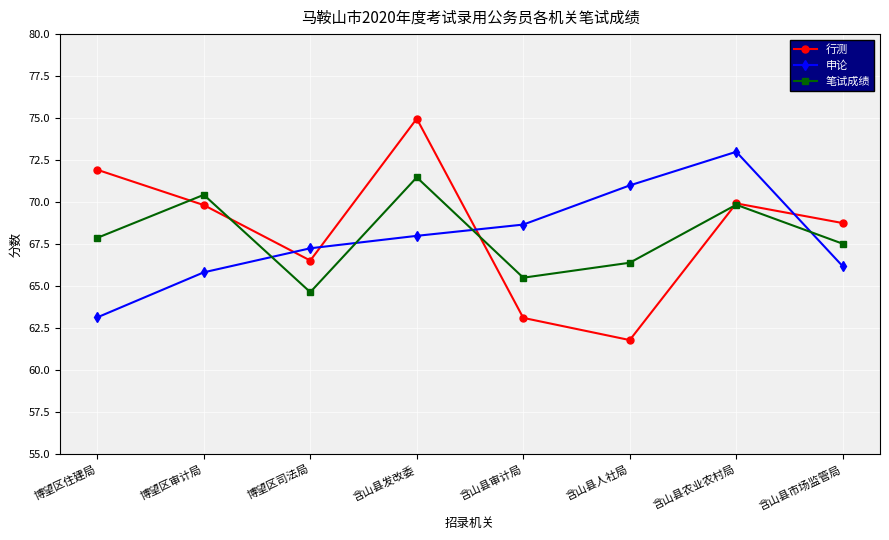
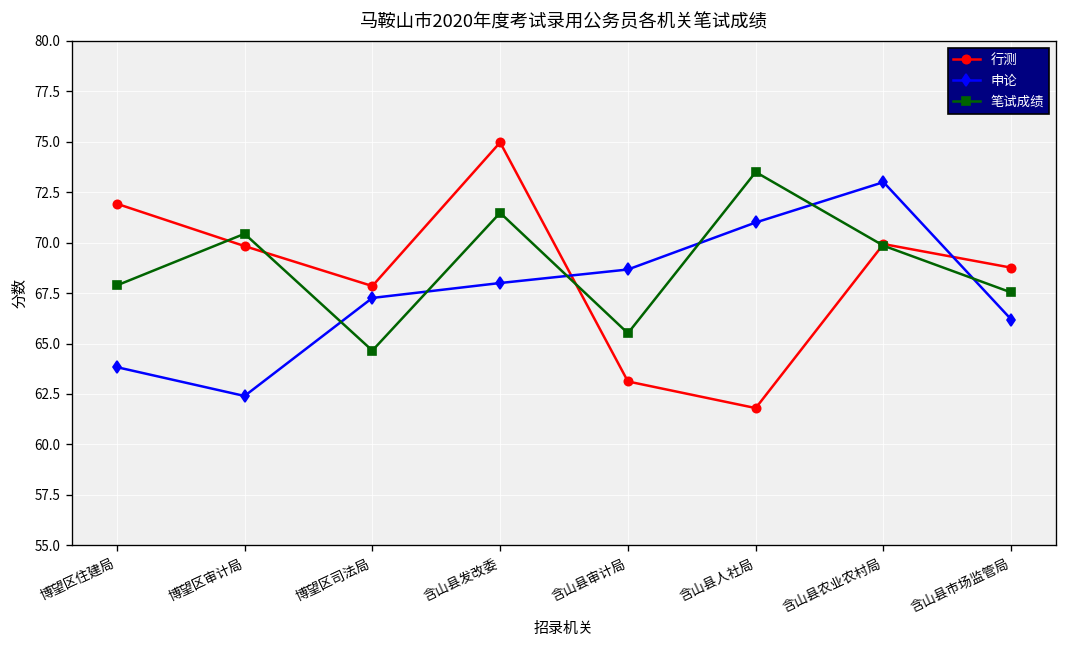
申论, 博望区住建局: 63.2 -> 63.8
申论, 博望区审计局: 65.8 -> 62.4
行测, 博望区司法局: 66.5 -> 67.9
笔试成绩, 含山县人社局: 66.4 -> 73.5
